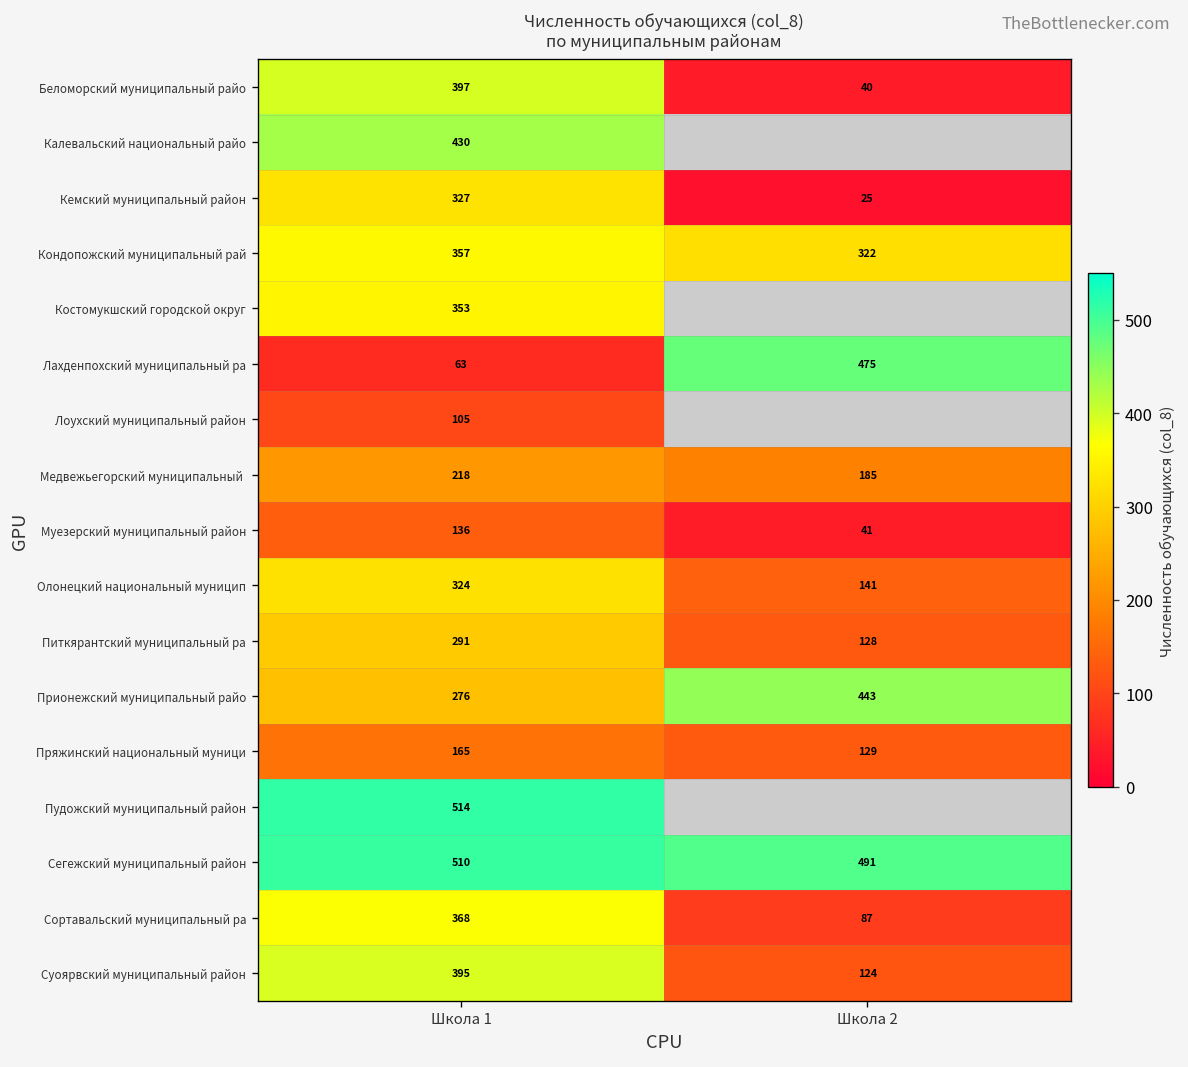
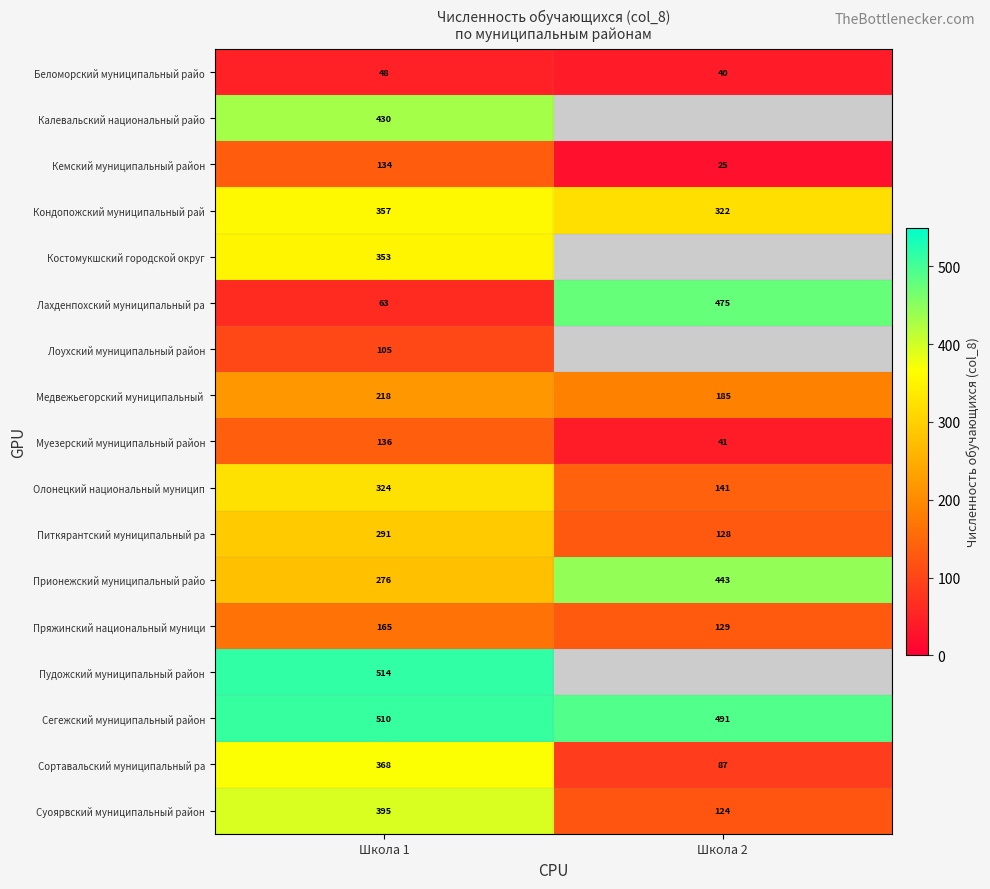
Беломорский муниципальный райо, Школа 1: 397 -> 48
Кемский муниципальный район, Школа 1: 327 -> 134
